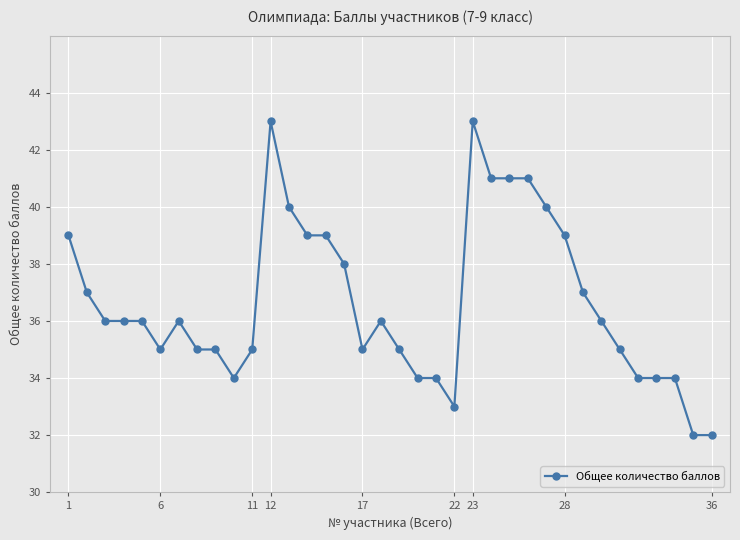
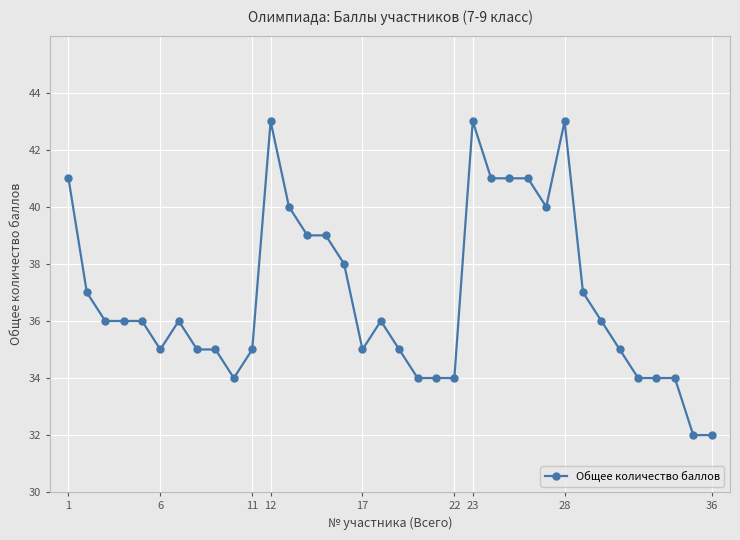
1: 39 -> 41
22: 33 -> 34
28: 39 -> 43
